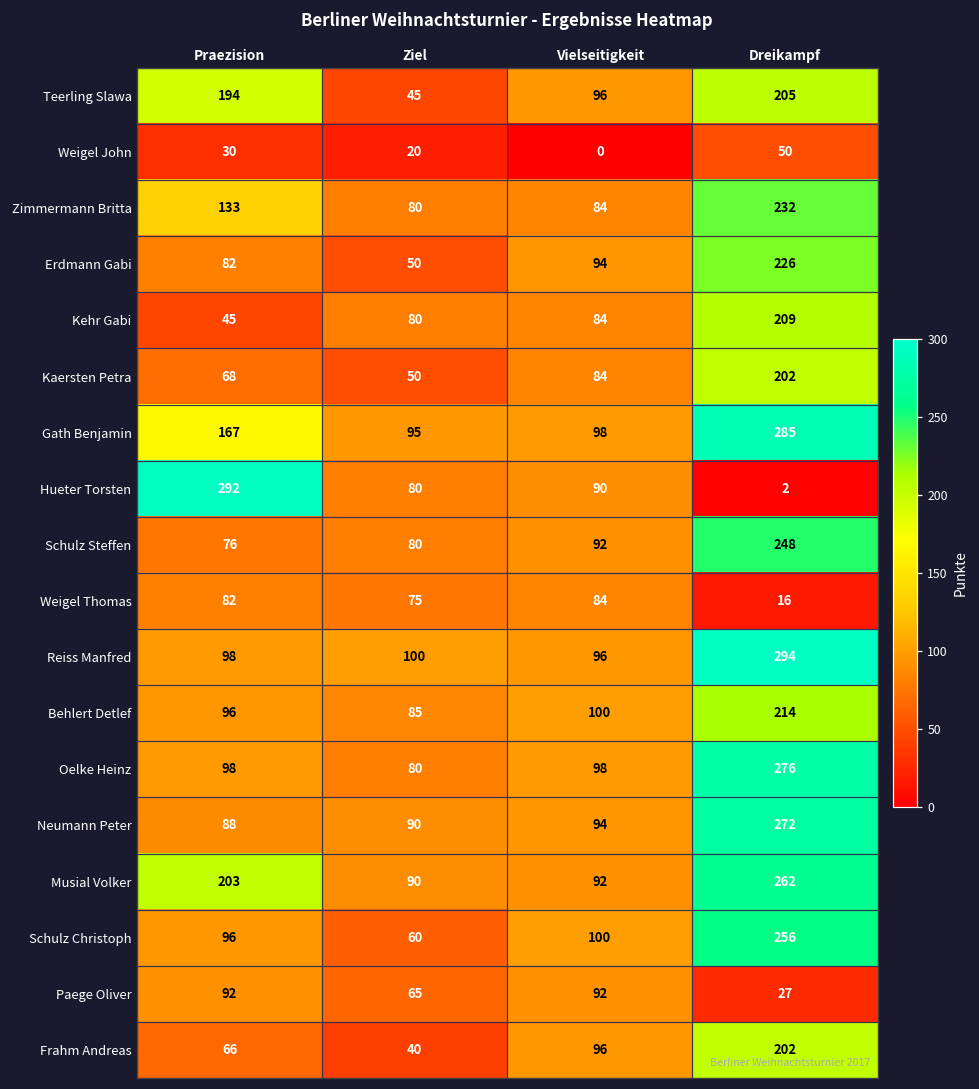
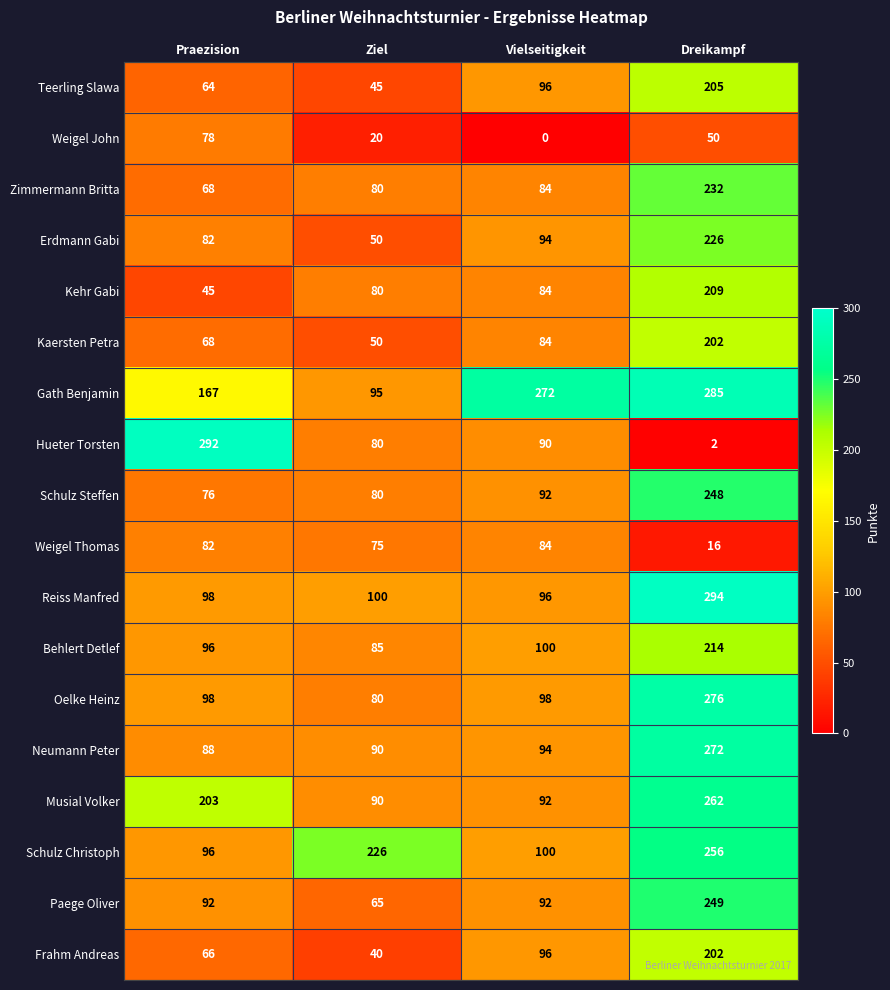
Teerling Slawa, Praezision: 194 -> 64
Weigel John, Praezision: 30 -> 78
Zimmermann Britta, Praezision: 133 -> 68
Gath Benjamin, Vielseitigkeit: 98 -> 272
Schulz Christoph, Ziel: 60 -> 226
Paege Oliver, Dreikampf: 27 -> 249
